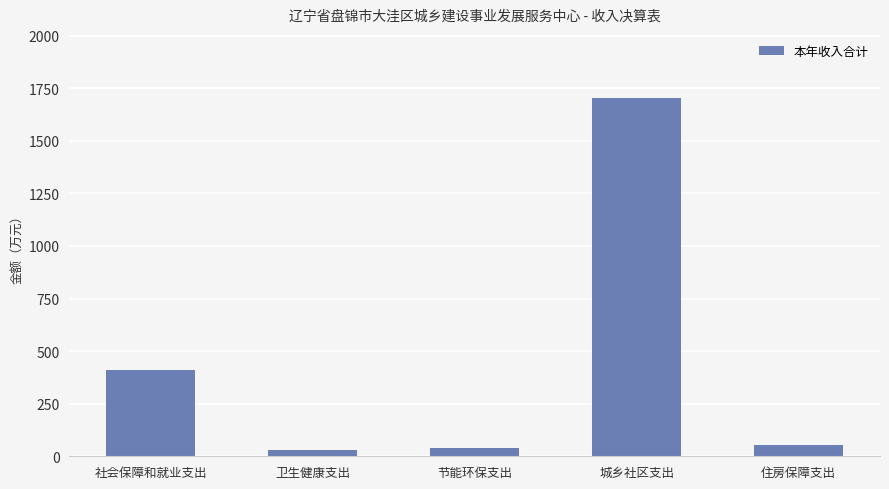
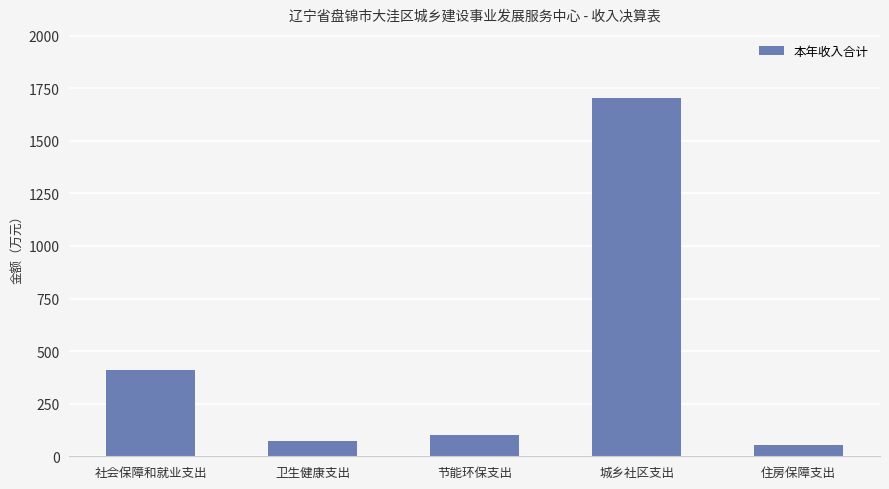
卫生健康支出: 30 -> 70
节能环保支出: 40 -> 100
